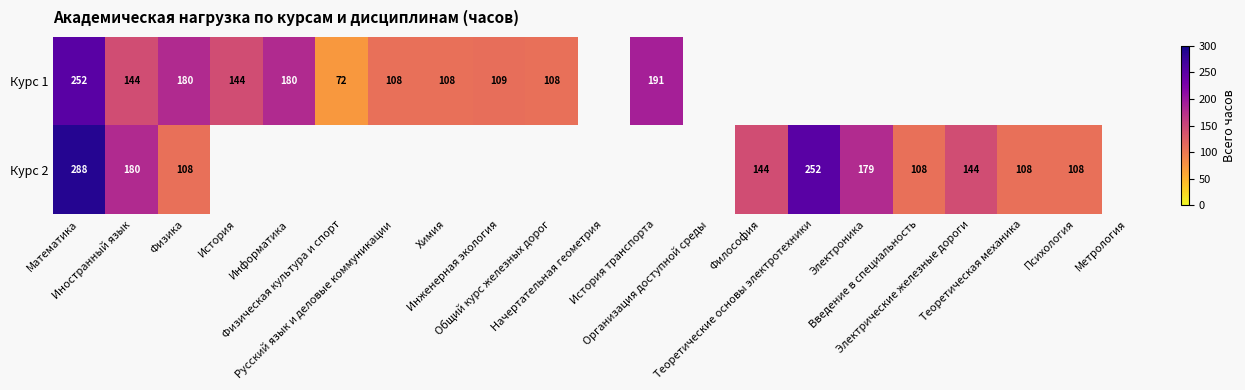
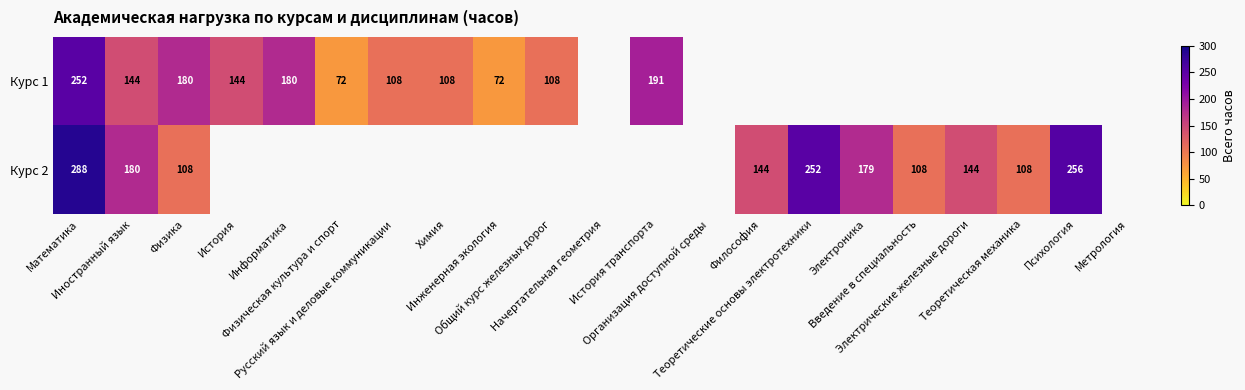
Курс 1, Инженерная экология: 109 -> 72
Курс 2, Психология: 108 -> 256
